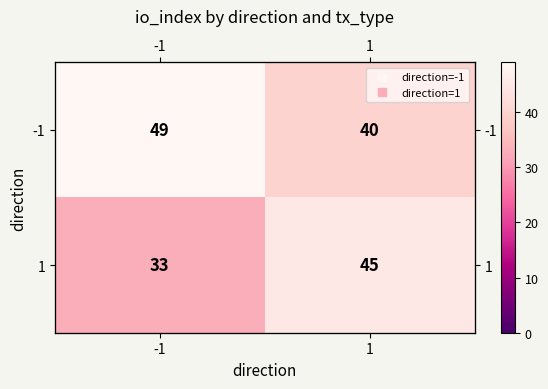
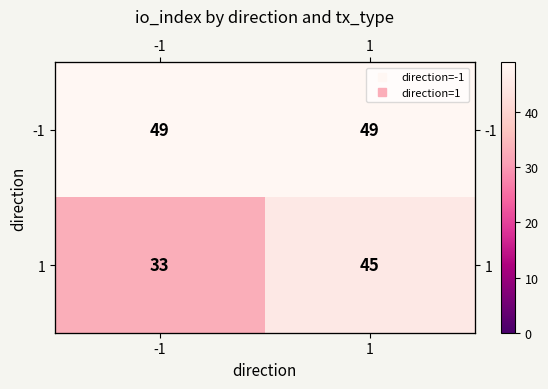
-1, 1: 40 -> 49
